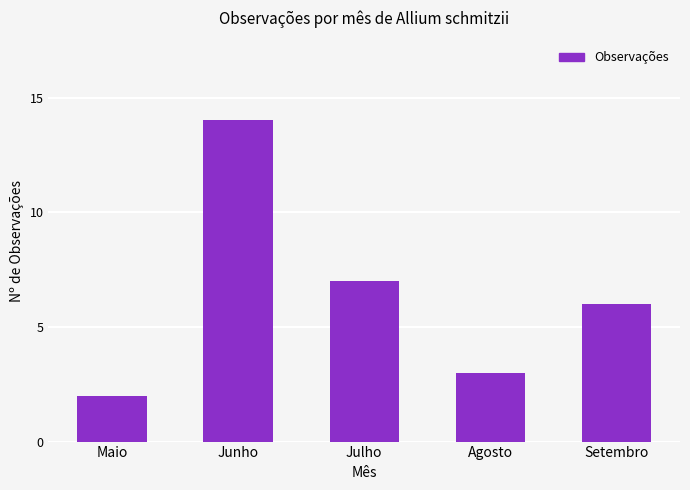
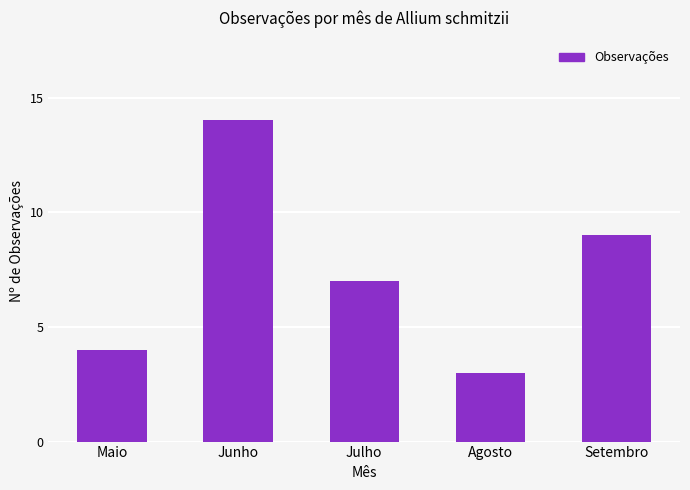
Maio: 2 -> 4
Setembro: 6 -> 9
